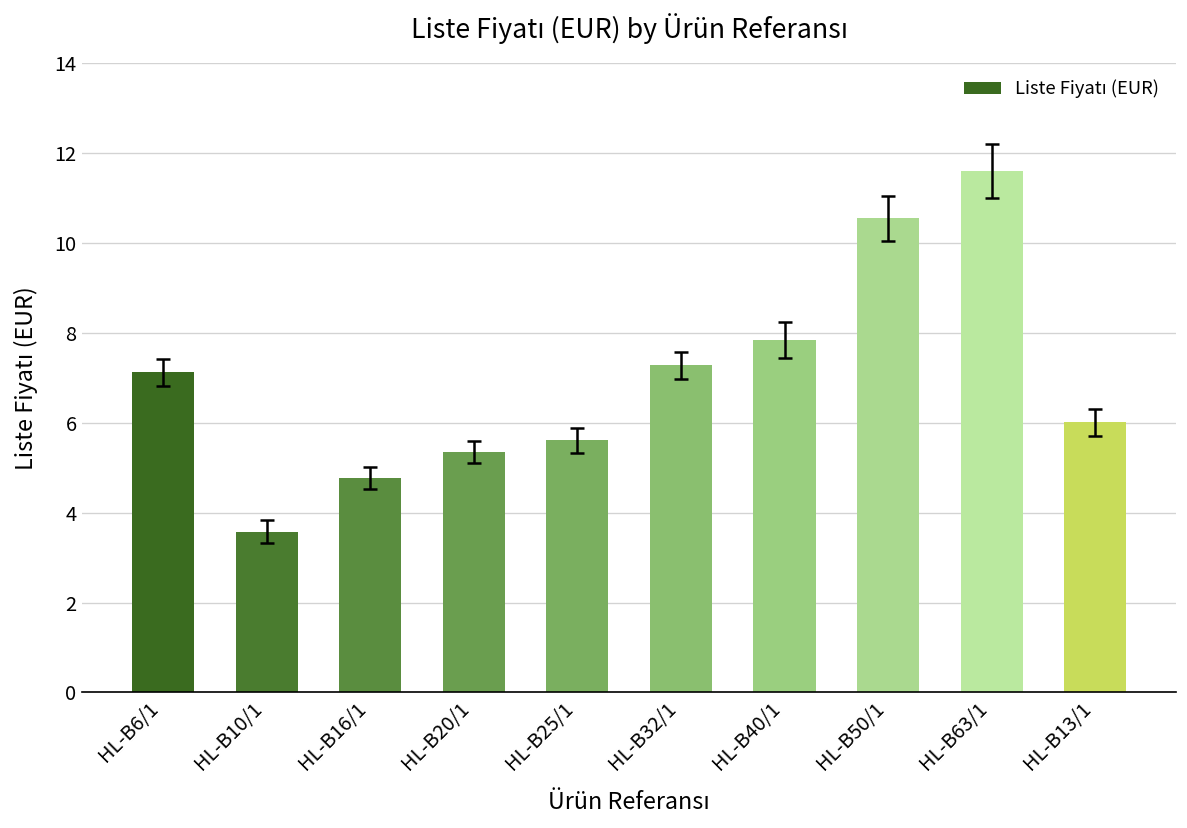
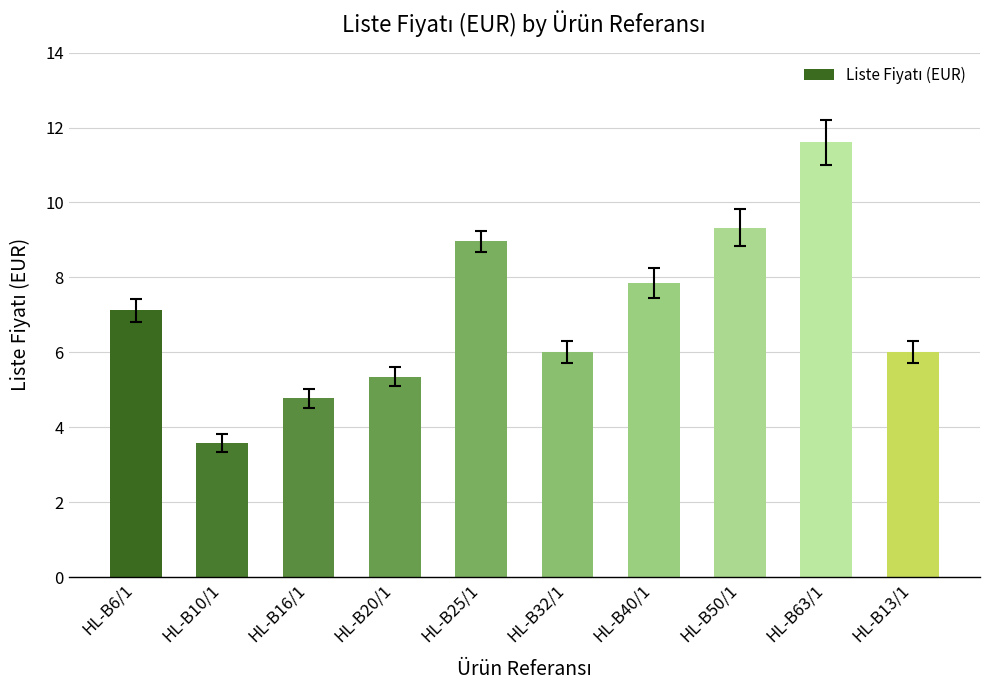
Liste Fiyatı (EUR), HL-B25/1: 5.6 -> 9.0
Liste Fiyatı (EUR), HL-B32/1: 7.3 -> 6.0
Liste Fiyatı (EUR), HL-B50/1: 10.6 -> 9.3
